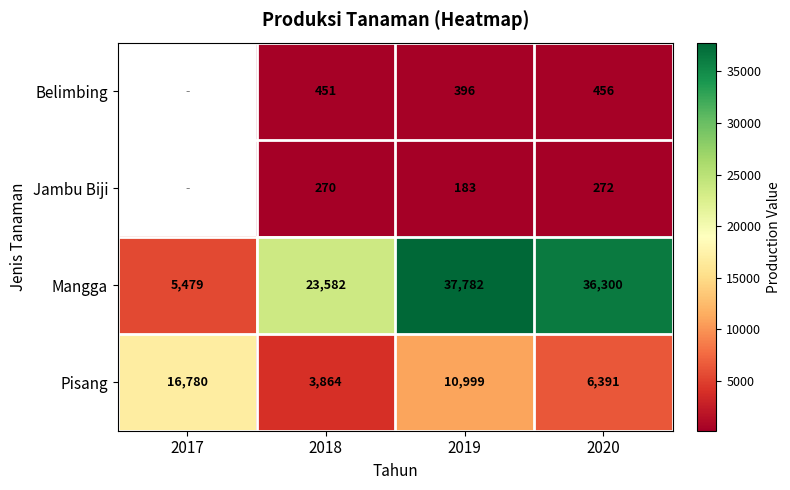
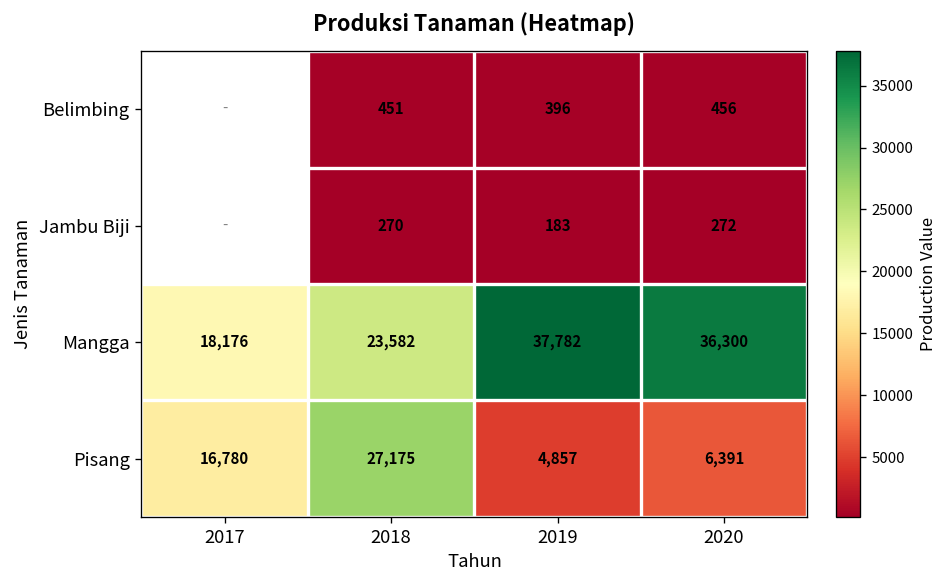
Mangga, 2017: 5,479 -> 18,176
Pisang, 2018: 3,864 -> 27,175
Pisang, 2019: 10,999 -> 4,857
